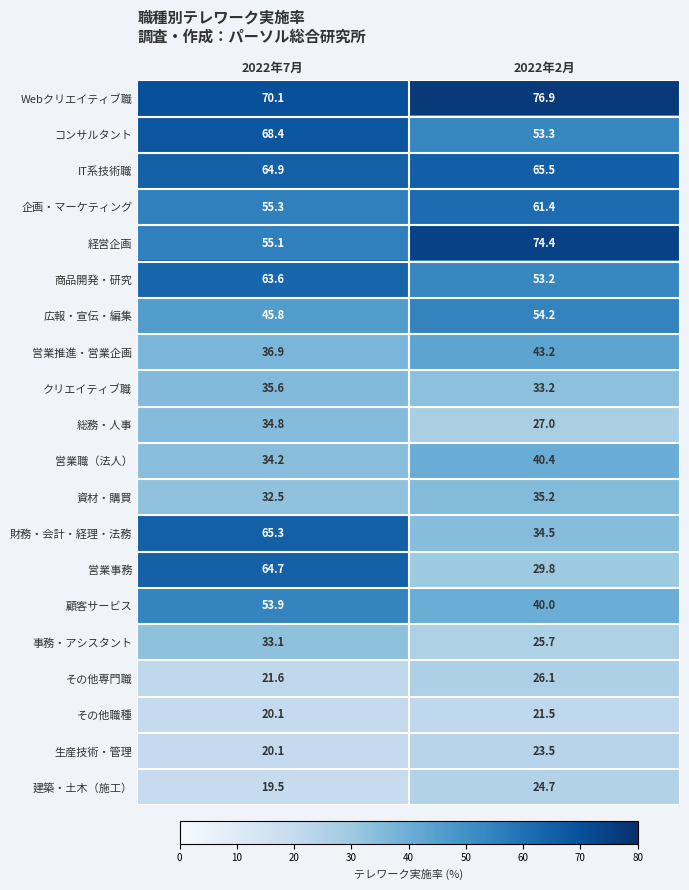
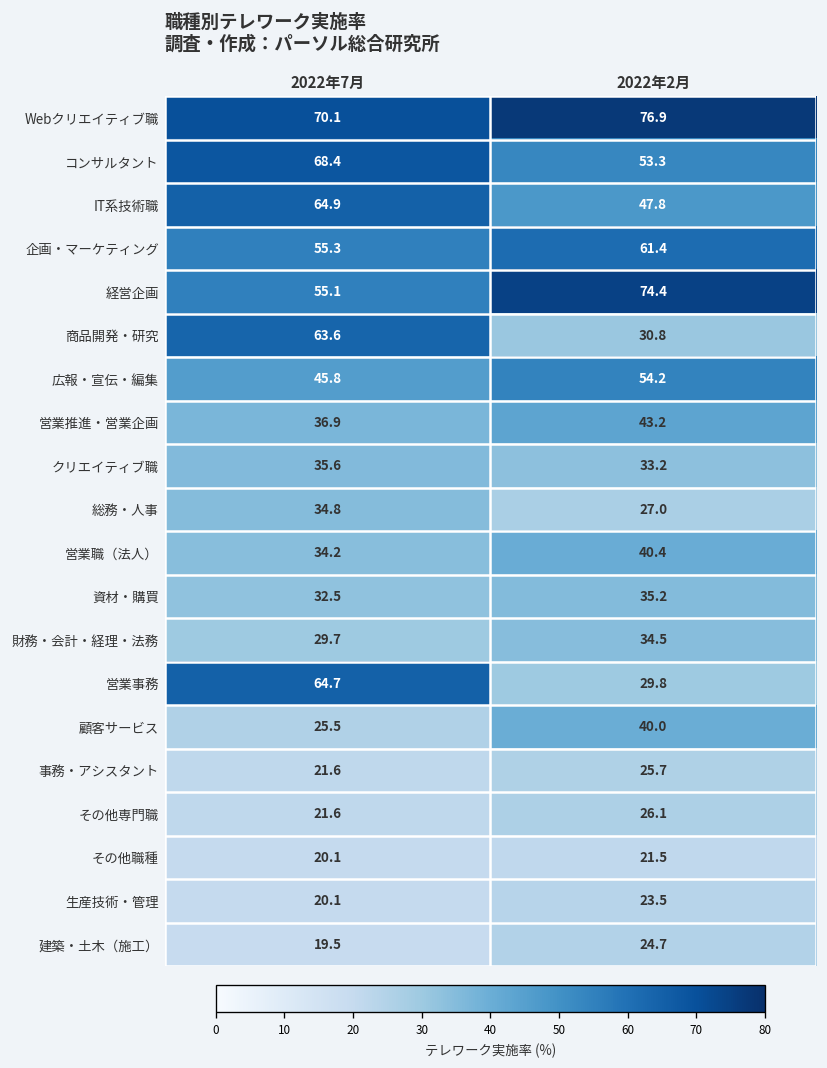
IT系技術職, 2022年2月: 65.5 -> 47.8
商品開発・研究, 2022年2月: 53.2 -> 30.8
財務・会計・経理・法務, 2022年7月: 65.3 -> 29.7
顧客サービス, 2022年7月: 53.9 -> 25.5
事務・アシスタント, 2022年7月: 33.1 -> 21.6
